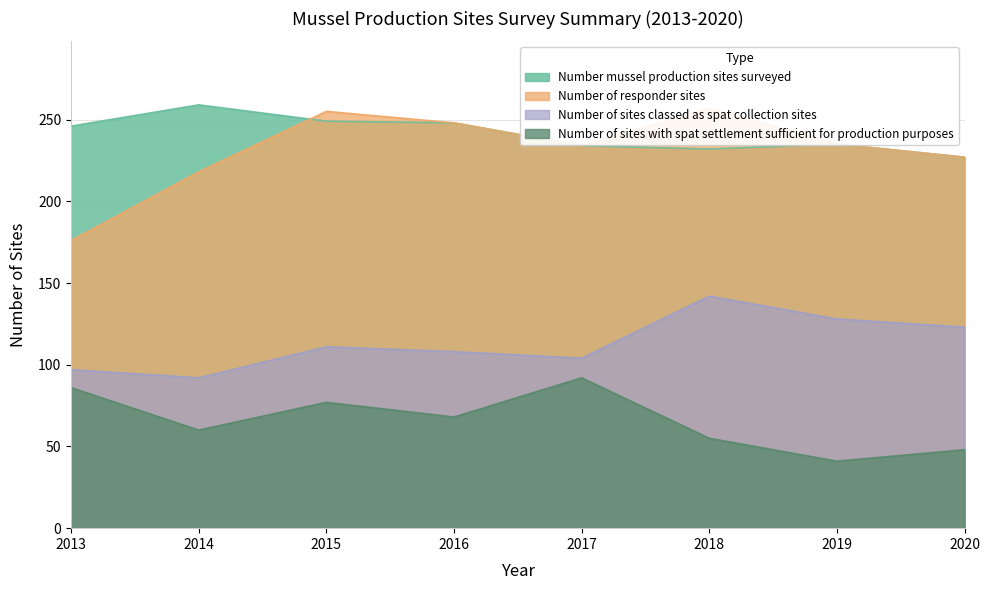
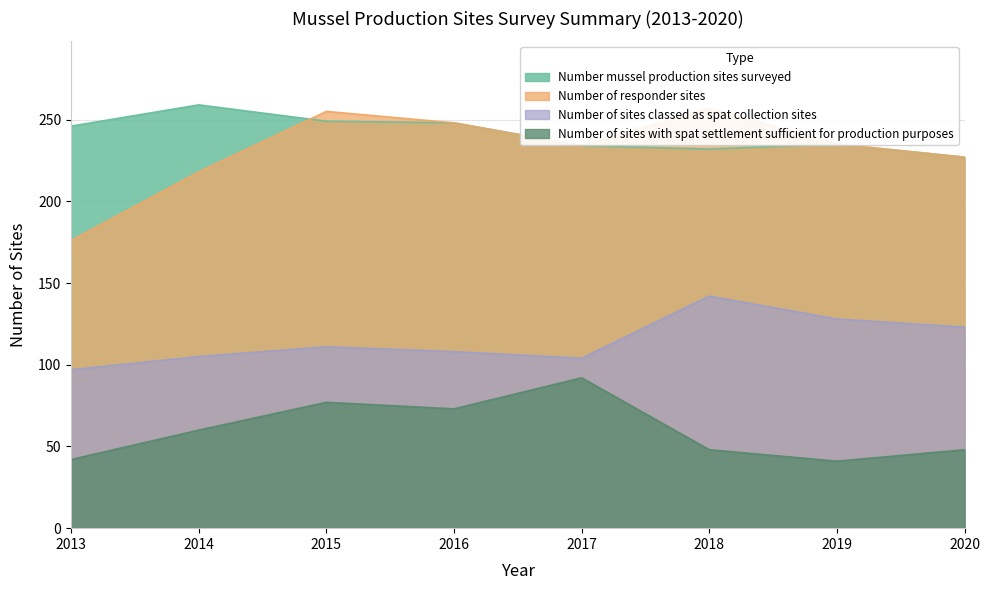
Number of sites with spat settlement sufficient for production purposes, 2013: 86 -> 42
Number of sites classed as spat collection sites, 2014: 92 -> 105
Number of sites with spat settlement sufficient for production purposes, 2016: 68 -> 73
Number of sites with spat settlement sufficient for production purposes, 2018: 55 -> 48
